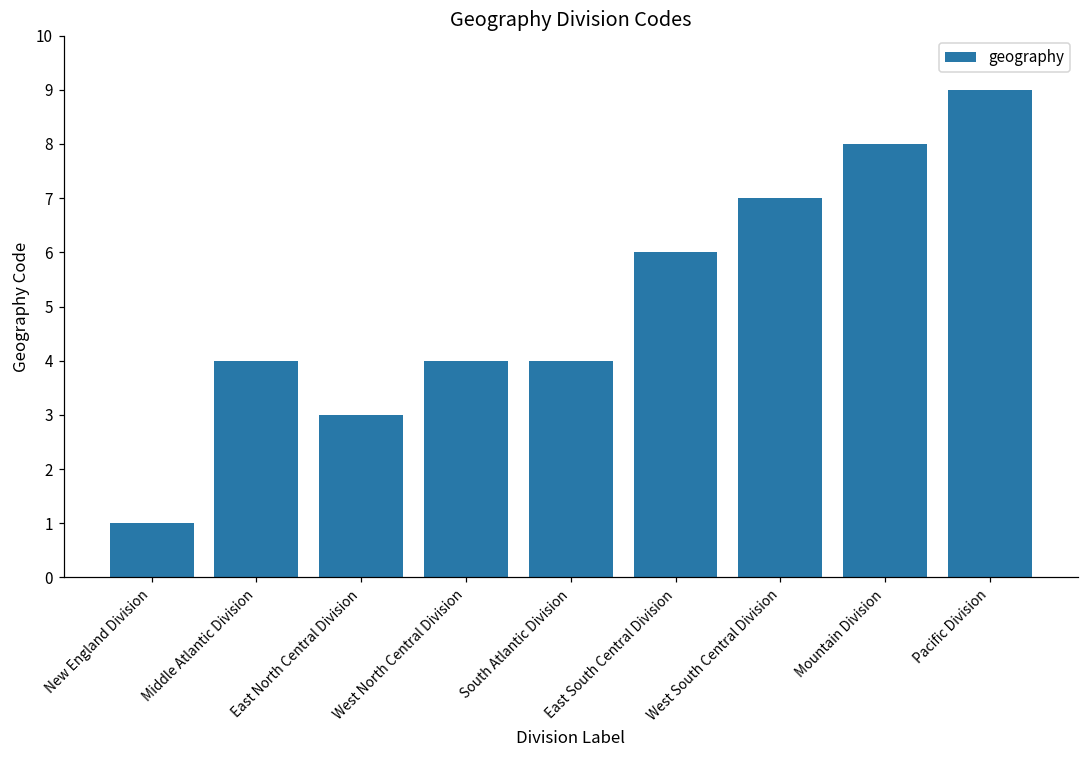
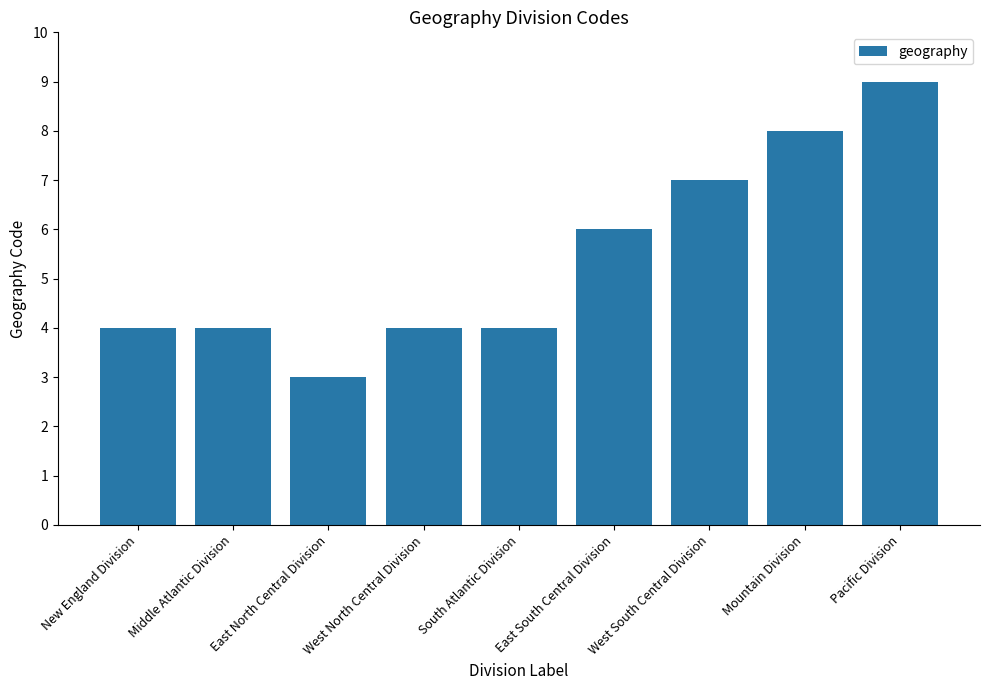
New England Division: 1 -> 4
